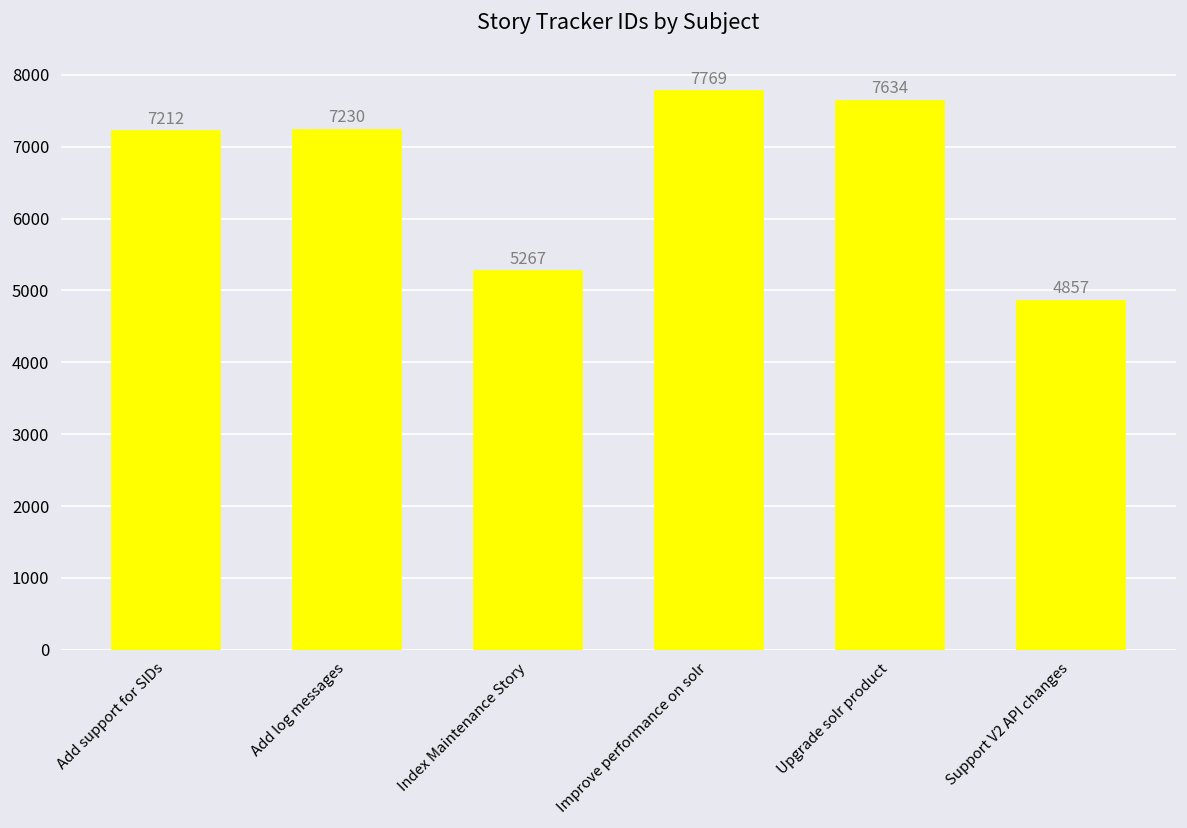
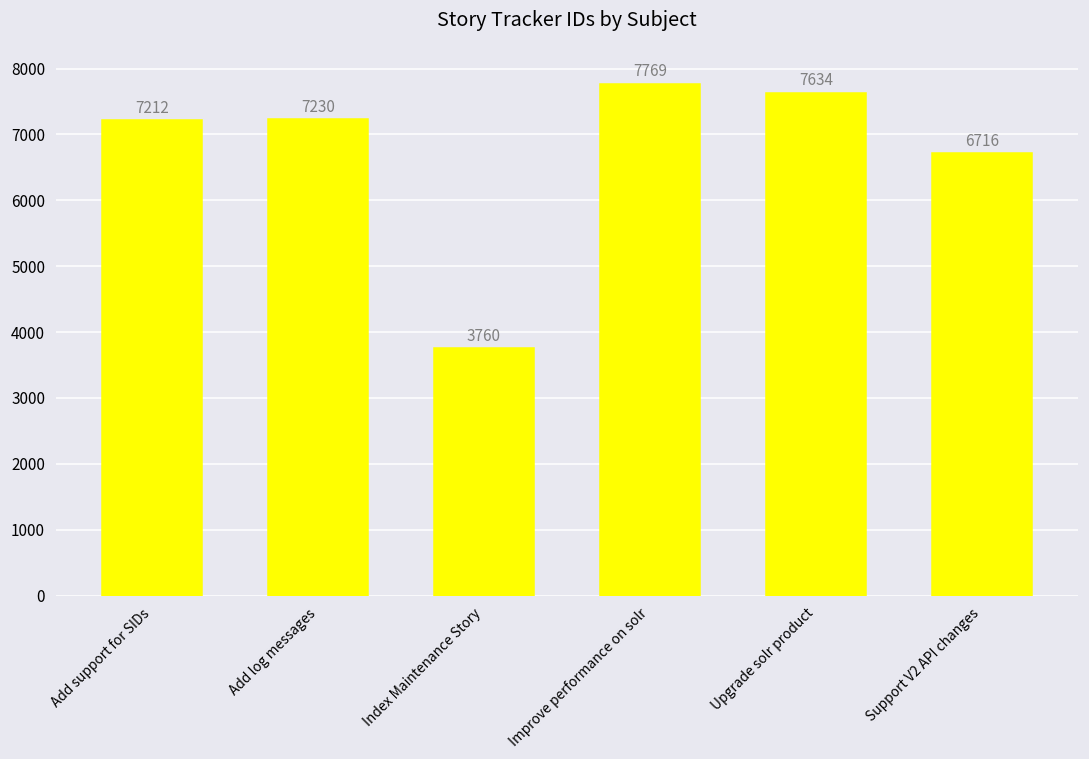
Index Maintenance Story: 5267 -> 3760
Support V2 API changes: 4857 -> 6716
